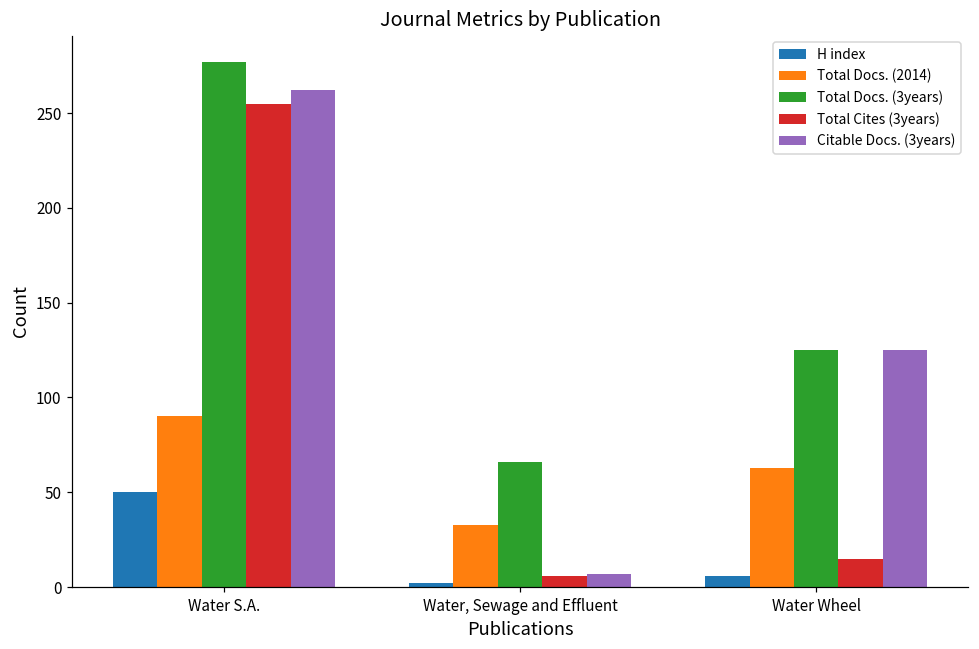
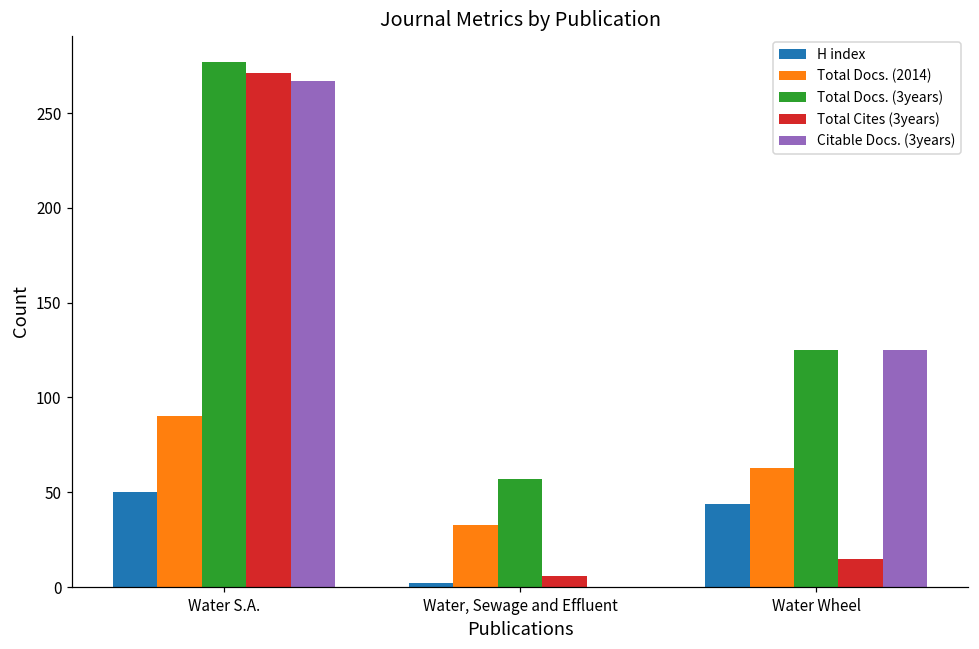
Total Cites (3years), Water S.A.: 255 -> 271
Citable Docs. (3years), Water S.A.: 262 -> 267
Total Docs. (3years), Water, Sewage and Effluent: 66 -> 57
Citable Docs. (3years), Water, Sewage and Effluent: 7 -> 0
H index, Water Wheel: 6 -> 44
